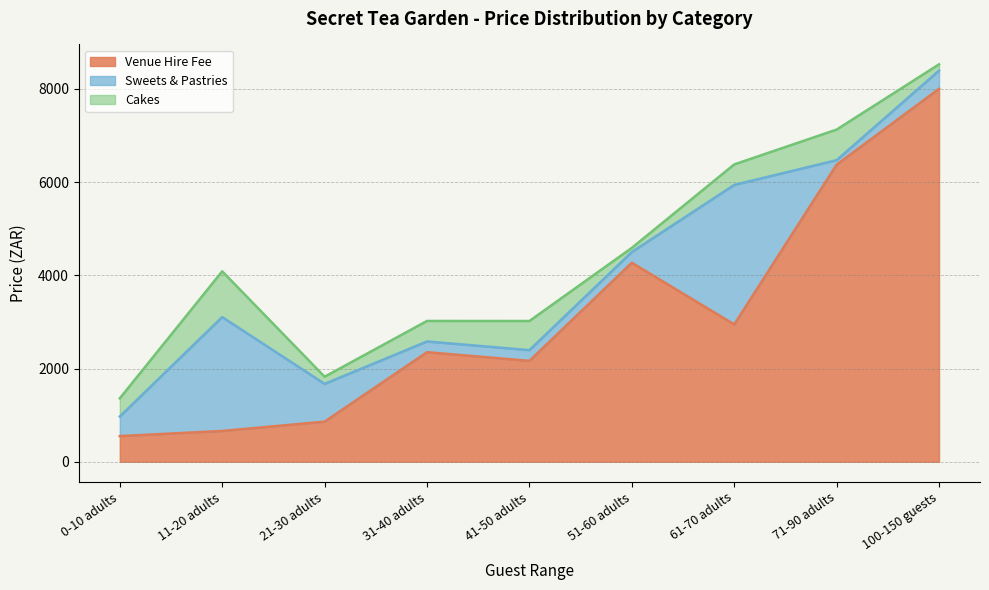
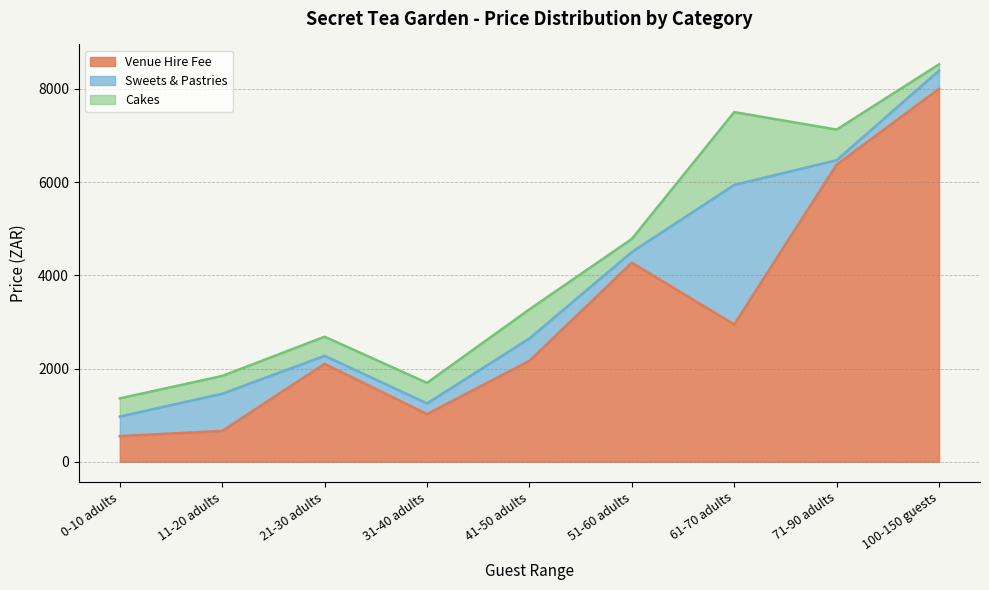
Sweets & Pastries, 11-20 adults: 2400 -> 800
Cakes, 11-20 adults: 1000 -> 400
Venue Hire Fee, 21-30 adults: 900 -> 2100
Sweets & Pastries, 21-30 adults: 800 -> 200
Cakes, 21-30 adults: 200 -> 400
Venue Hire Fee, 31-40 adults: 2400 -> 1000
Sweets & Pastries, 41-50 adults: 200 -> 500
Cakes, 51-60 adults: 100 -> 300
Cakes, 61-70 adults: 400 -> 1600
